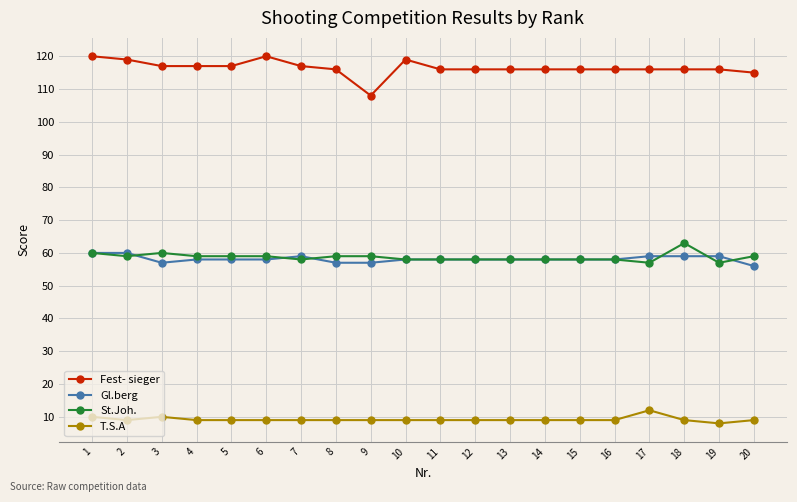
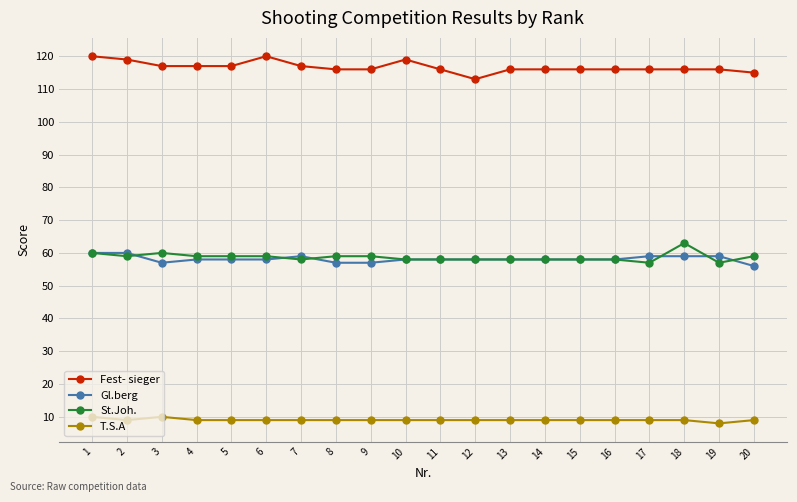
Fest- sieger, 9: 108 -> 116
Fest- sieger, 12: 116 -> 113
T.S.A, 17: 12 -> 9
